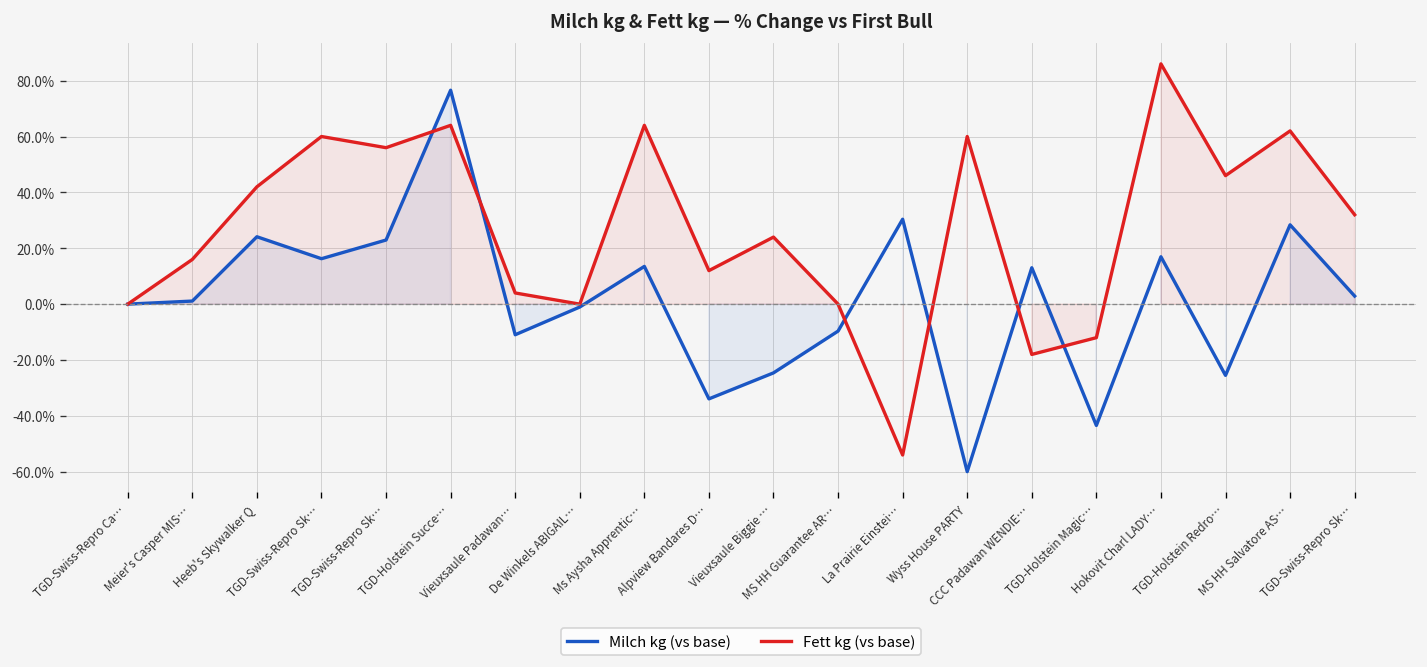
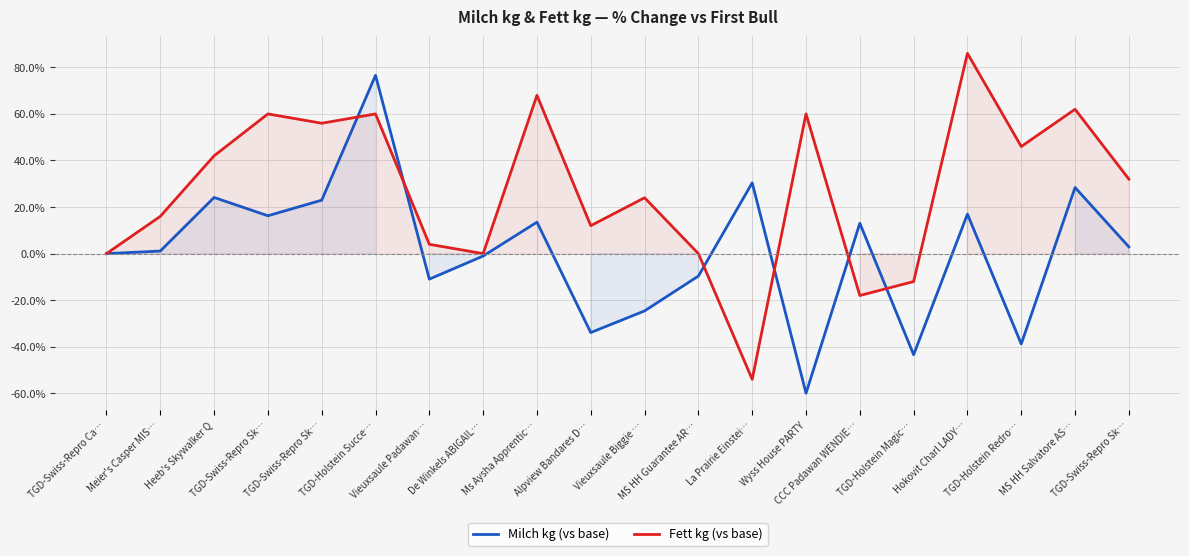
Fett kg (vs base), TGD-Holstein Succe…: 64% -> 60%
Fett kg (vs base), Ms Aysha Apprentic…: 64% -> 68%
Milch kg (vs base), TGD-Holstein Redro…: -25% -> -39%
